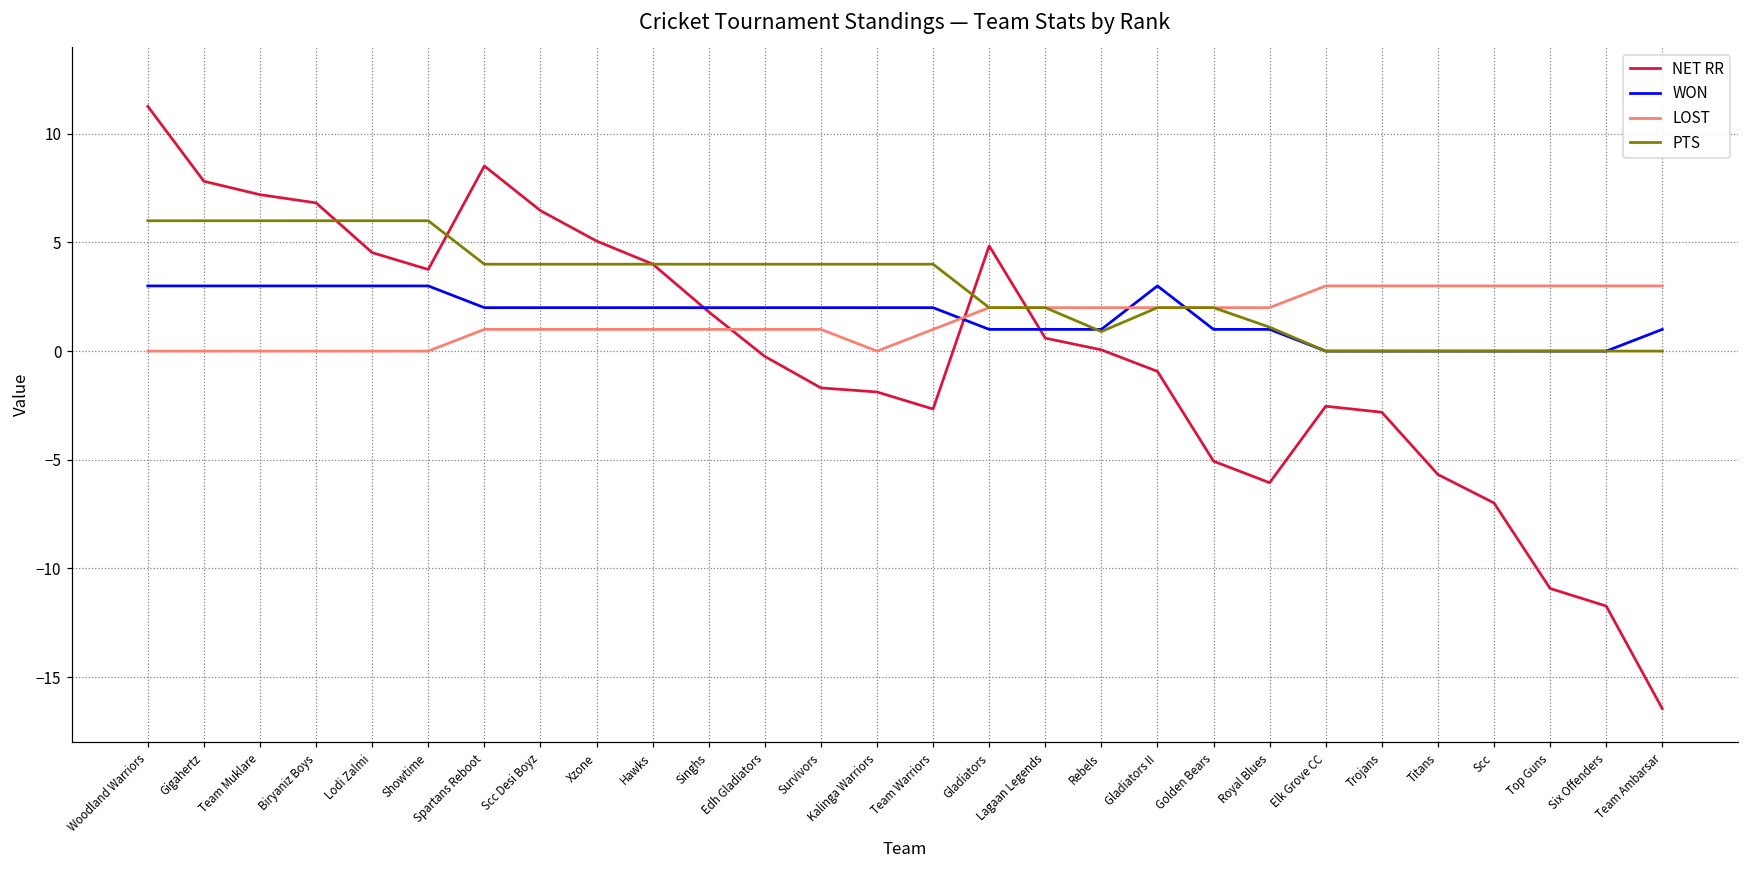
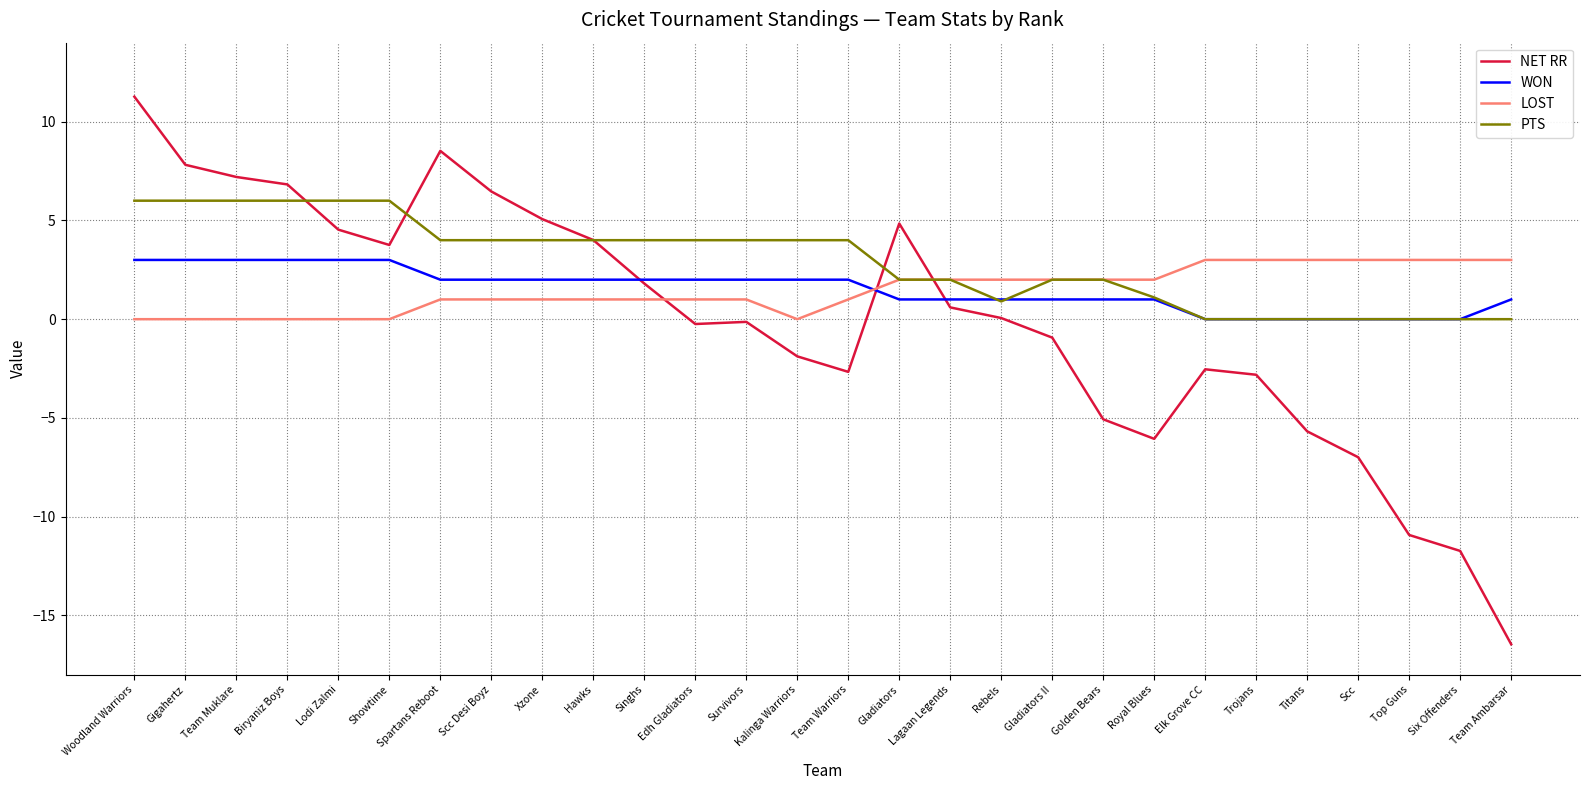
NET RR, Survivors: -1.7 -> -0.1
WON, Gladiators II: 3 -> 1
